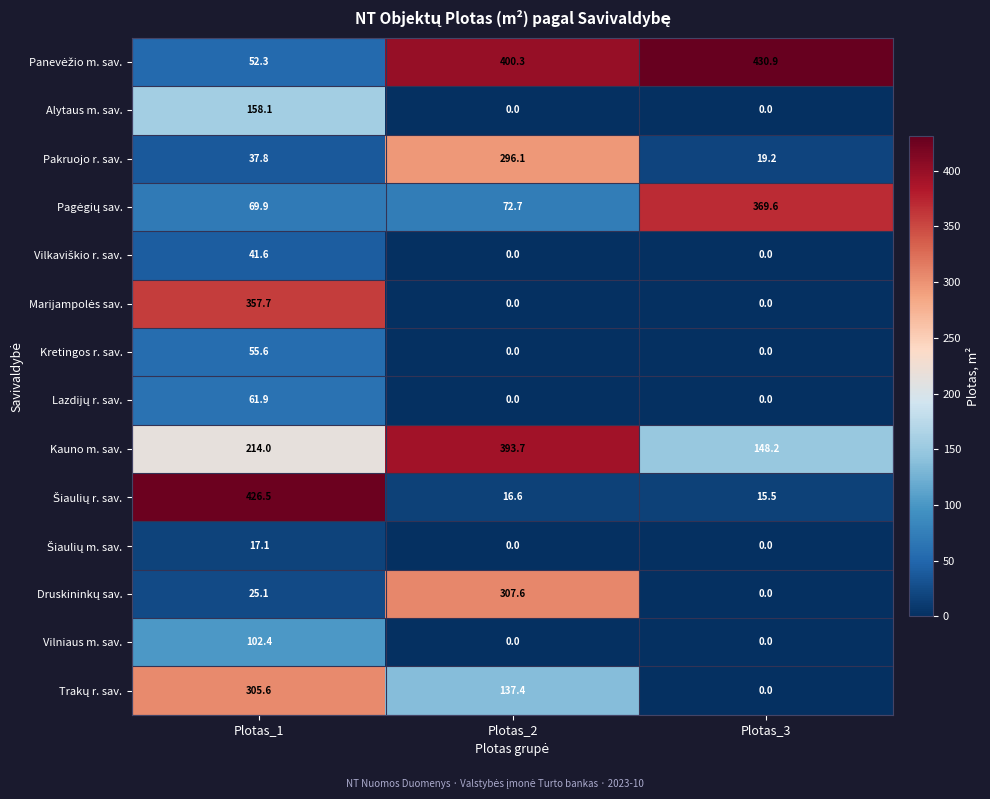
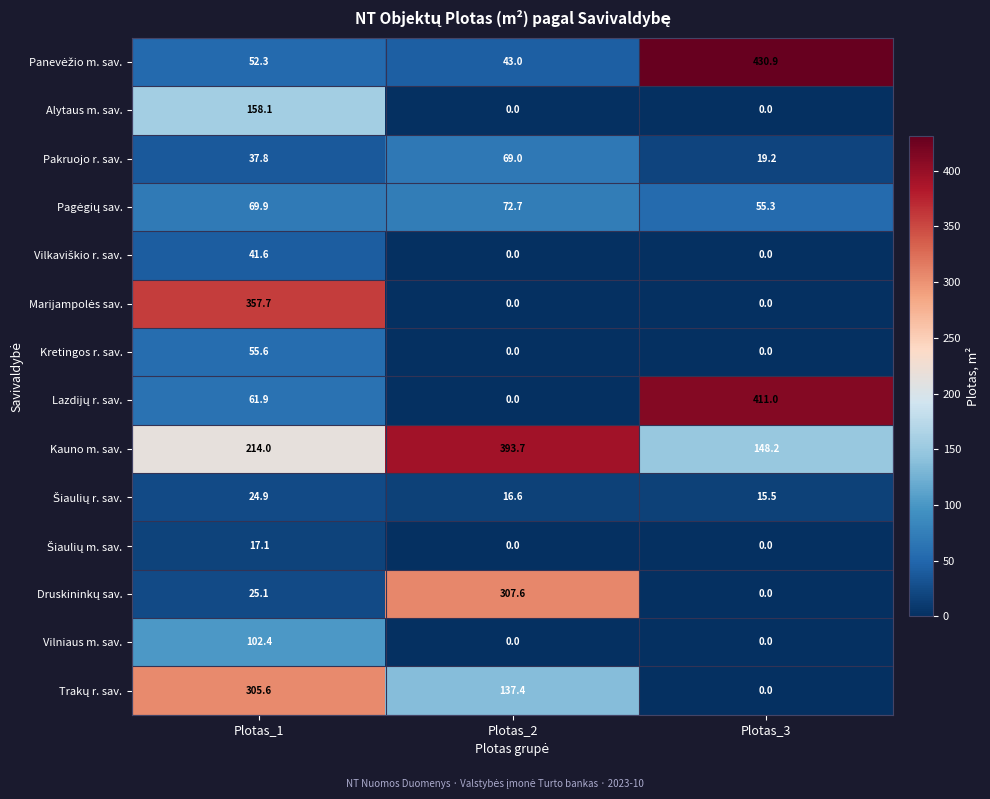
Panevėžio m. sav., Plotas_2: 400.3 -> 43.0
Pakruojo r. sav., Plotas_2: 296.1 -> 69.0
Pagėgių sav., Plotas_3: 369.6 -> 55.3
Lazdijų r. sav., Plotas_3: 0.0 -> 411.0
Šiaulių r. sav., Plotas_1: 426.5 -> 24.9
